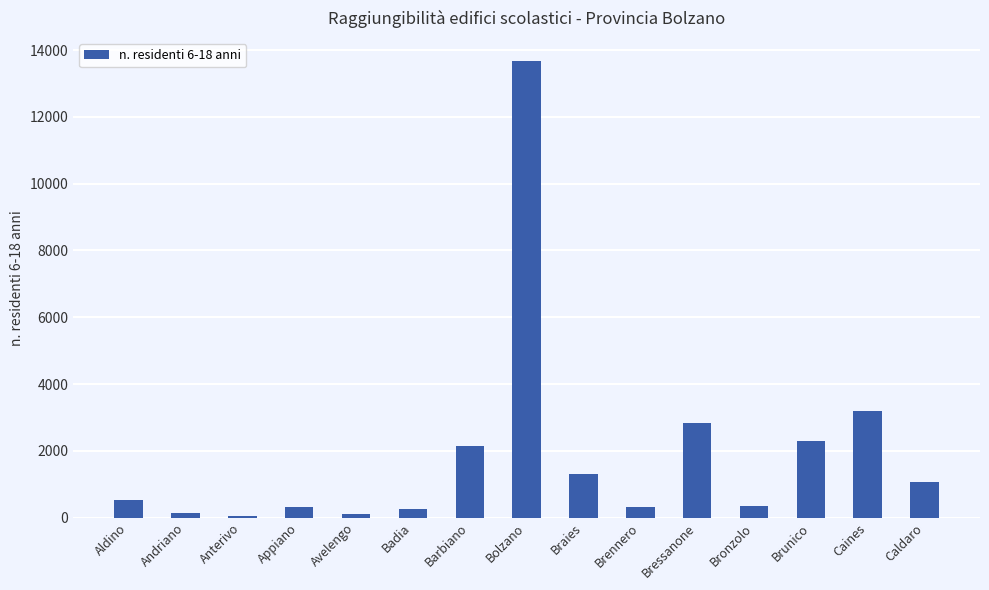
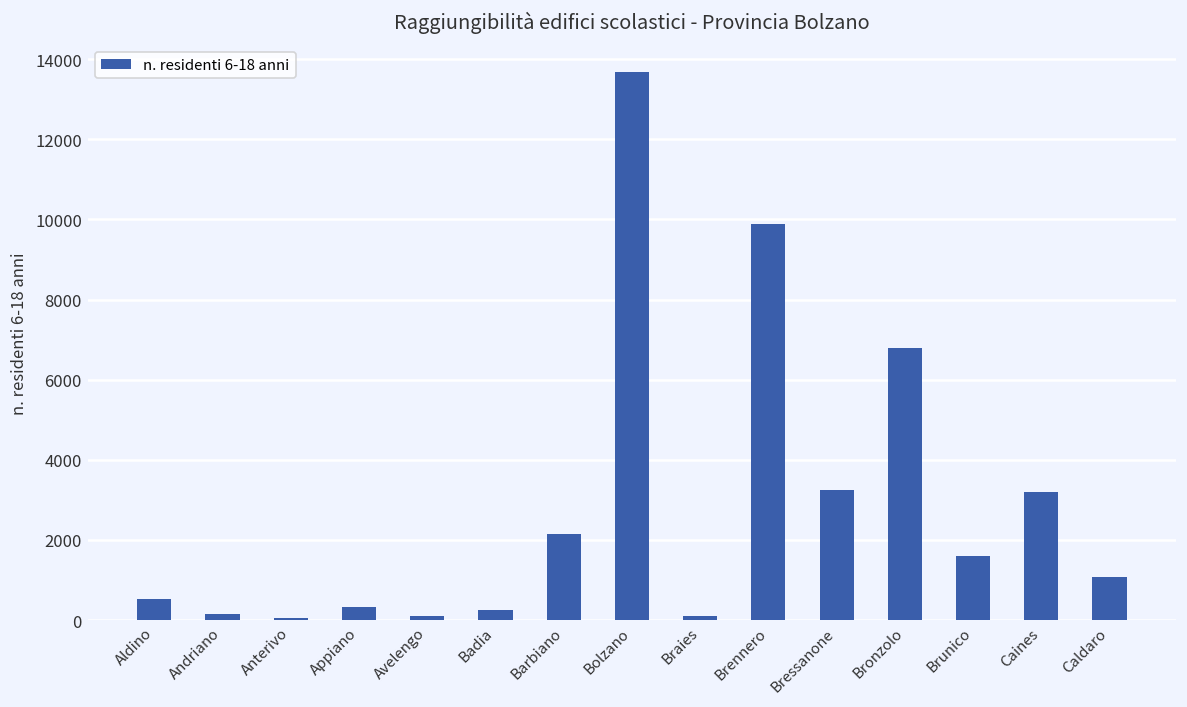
Braies: 1300 -> 100
Brennero: 300 -> 9900
Bressanone: 2800 -> 3200
Bronzolo: 400 -> 6800
Brunico: 2300 -> 1600
